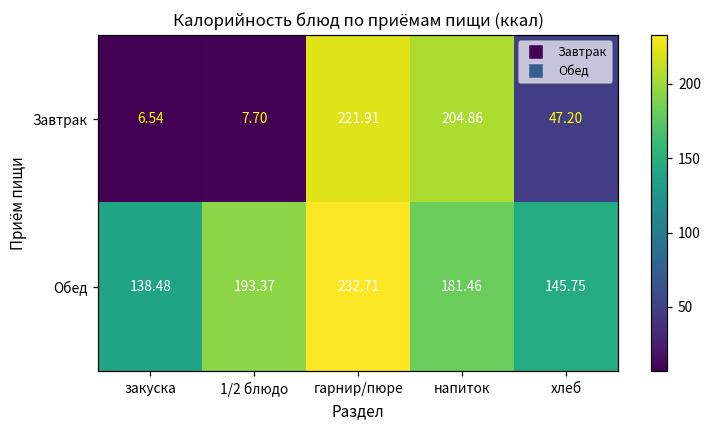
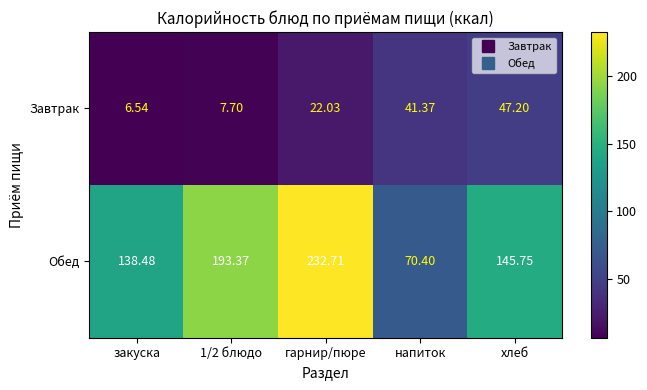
Завтрак, гарнир/пюре: 221.91 -> 22.03
Завтрак, напиток: 204.86 -> 41.37
Обед, напиток: 181.46 -> 70.40
